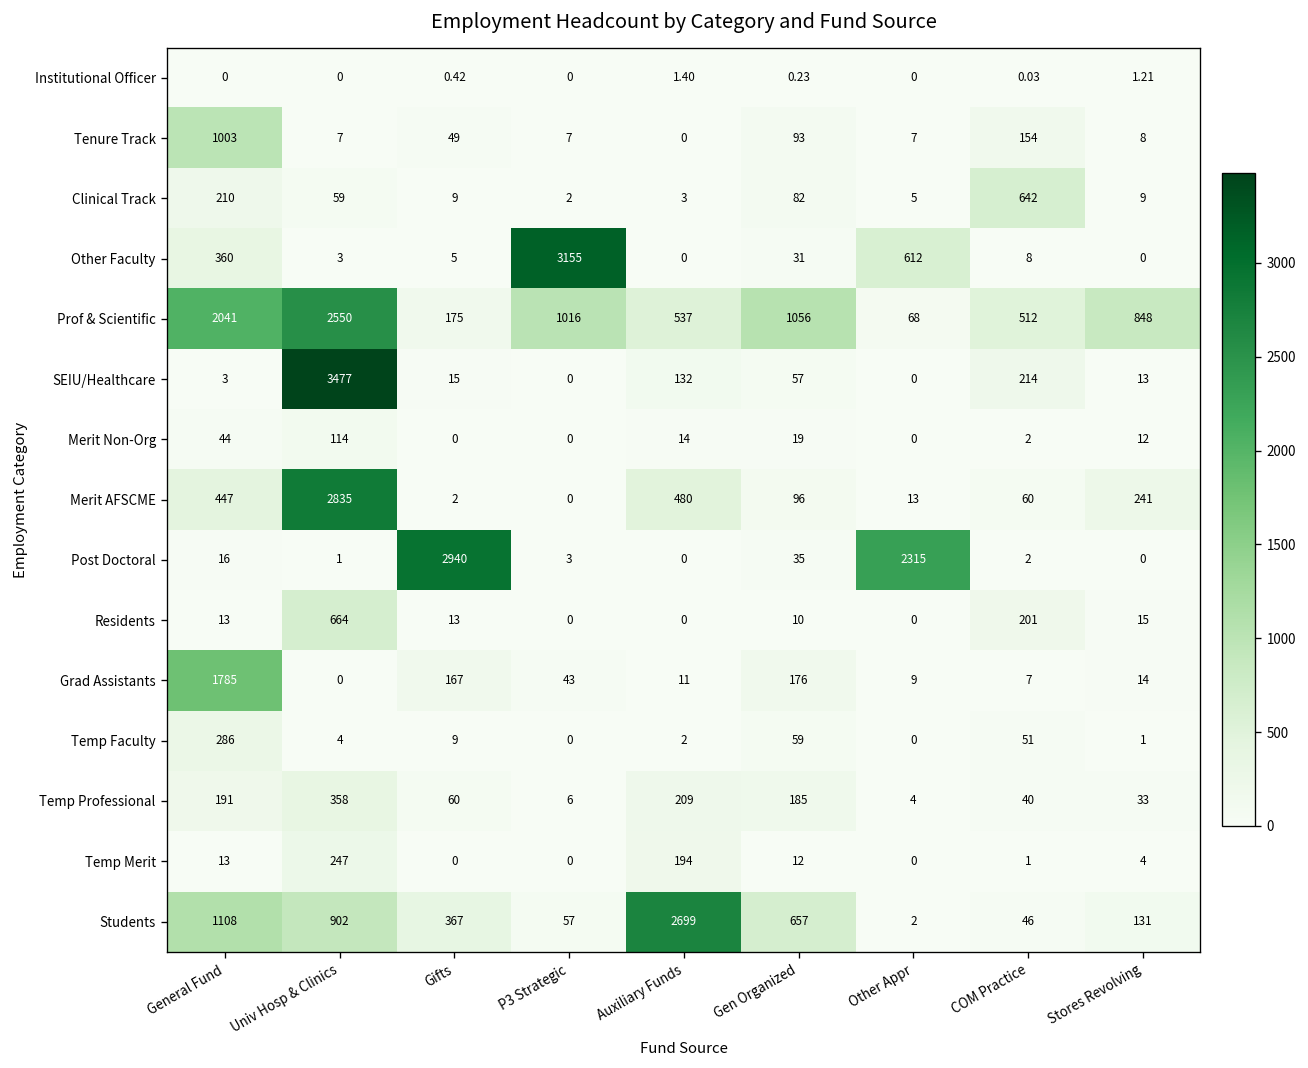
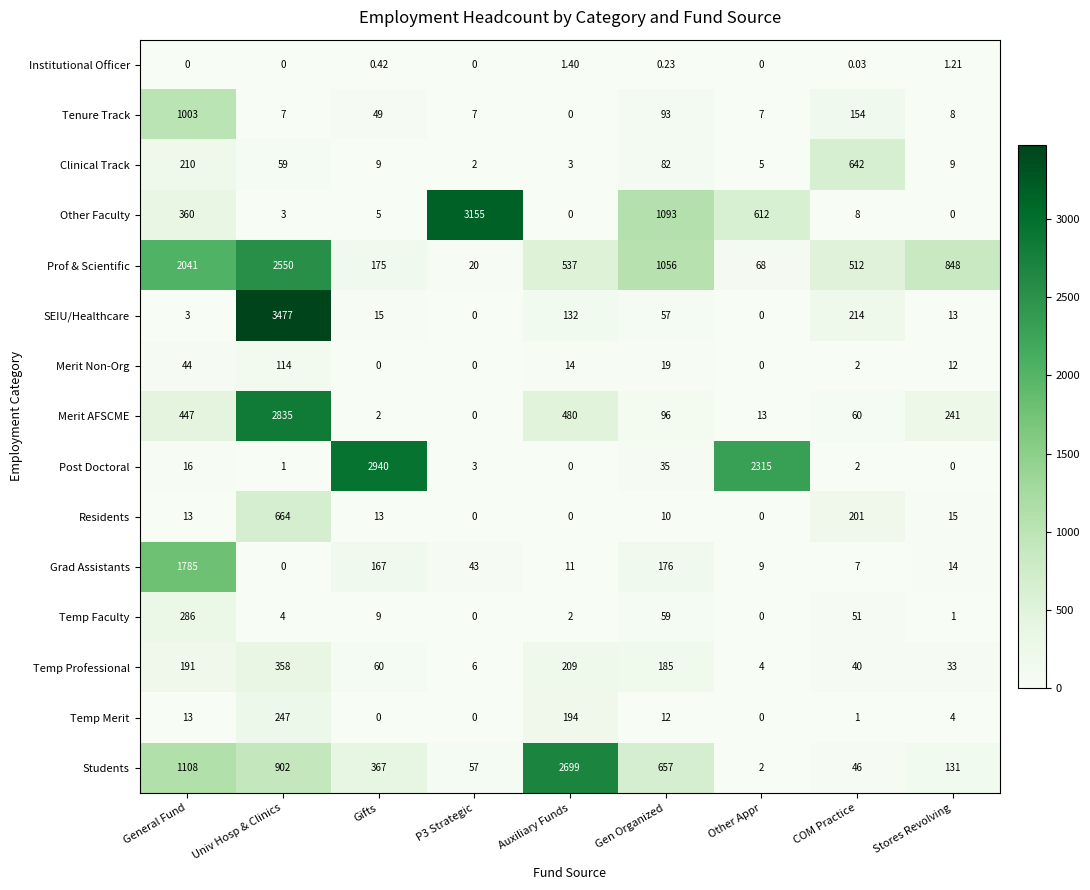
Other Faculty, Gen Organized: 31 -> 1093
Prof & Scientific, P3 Strategic: 1016 -> 20
